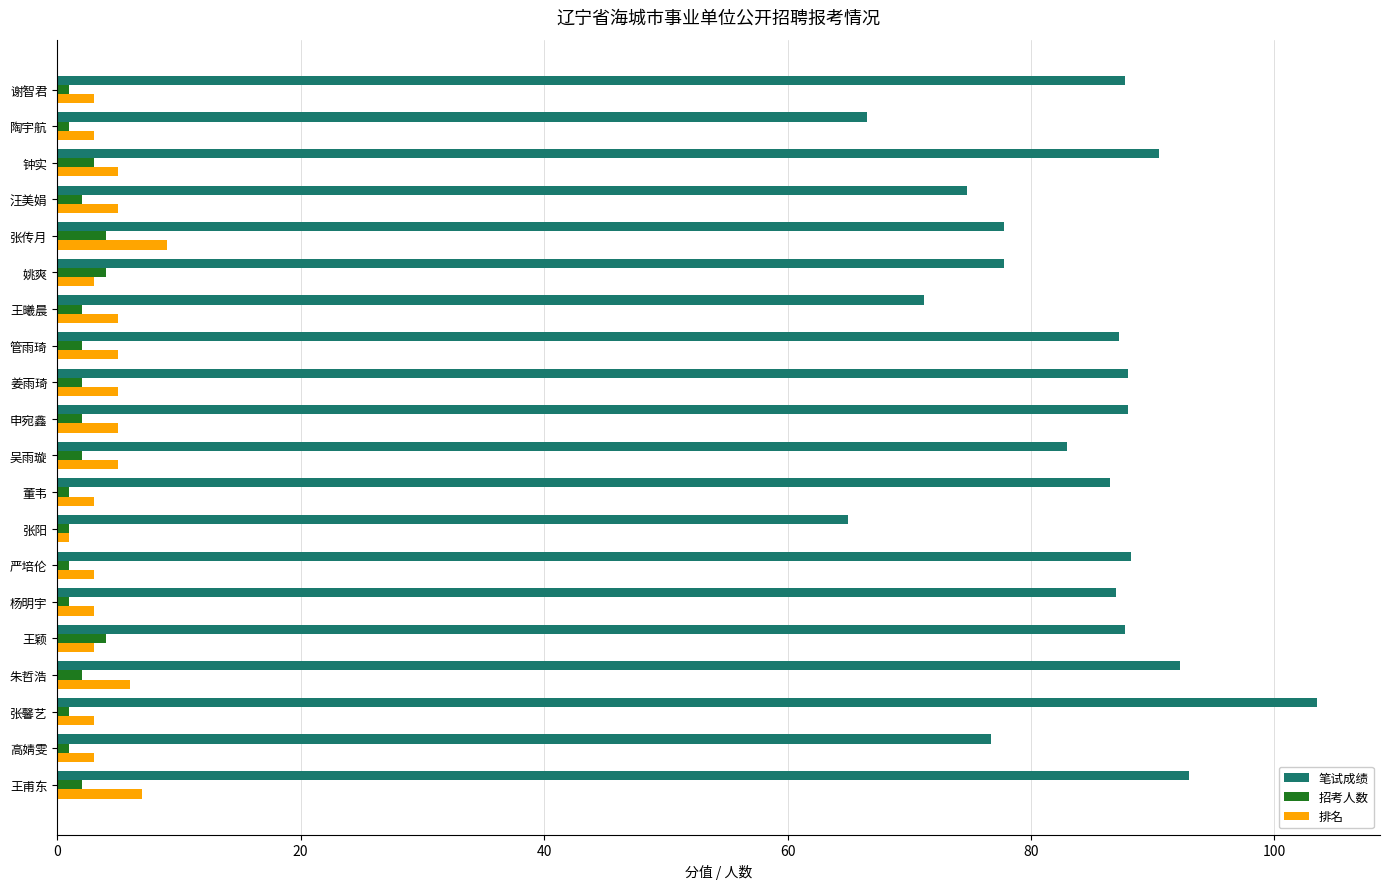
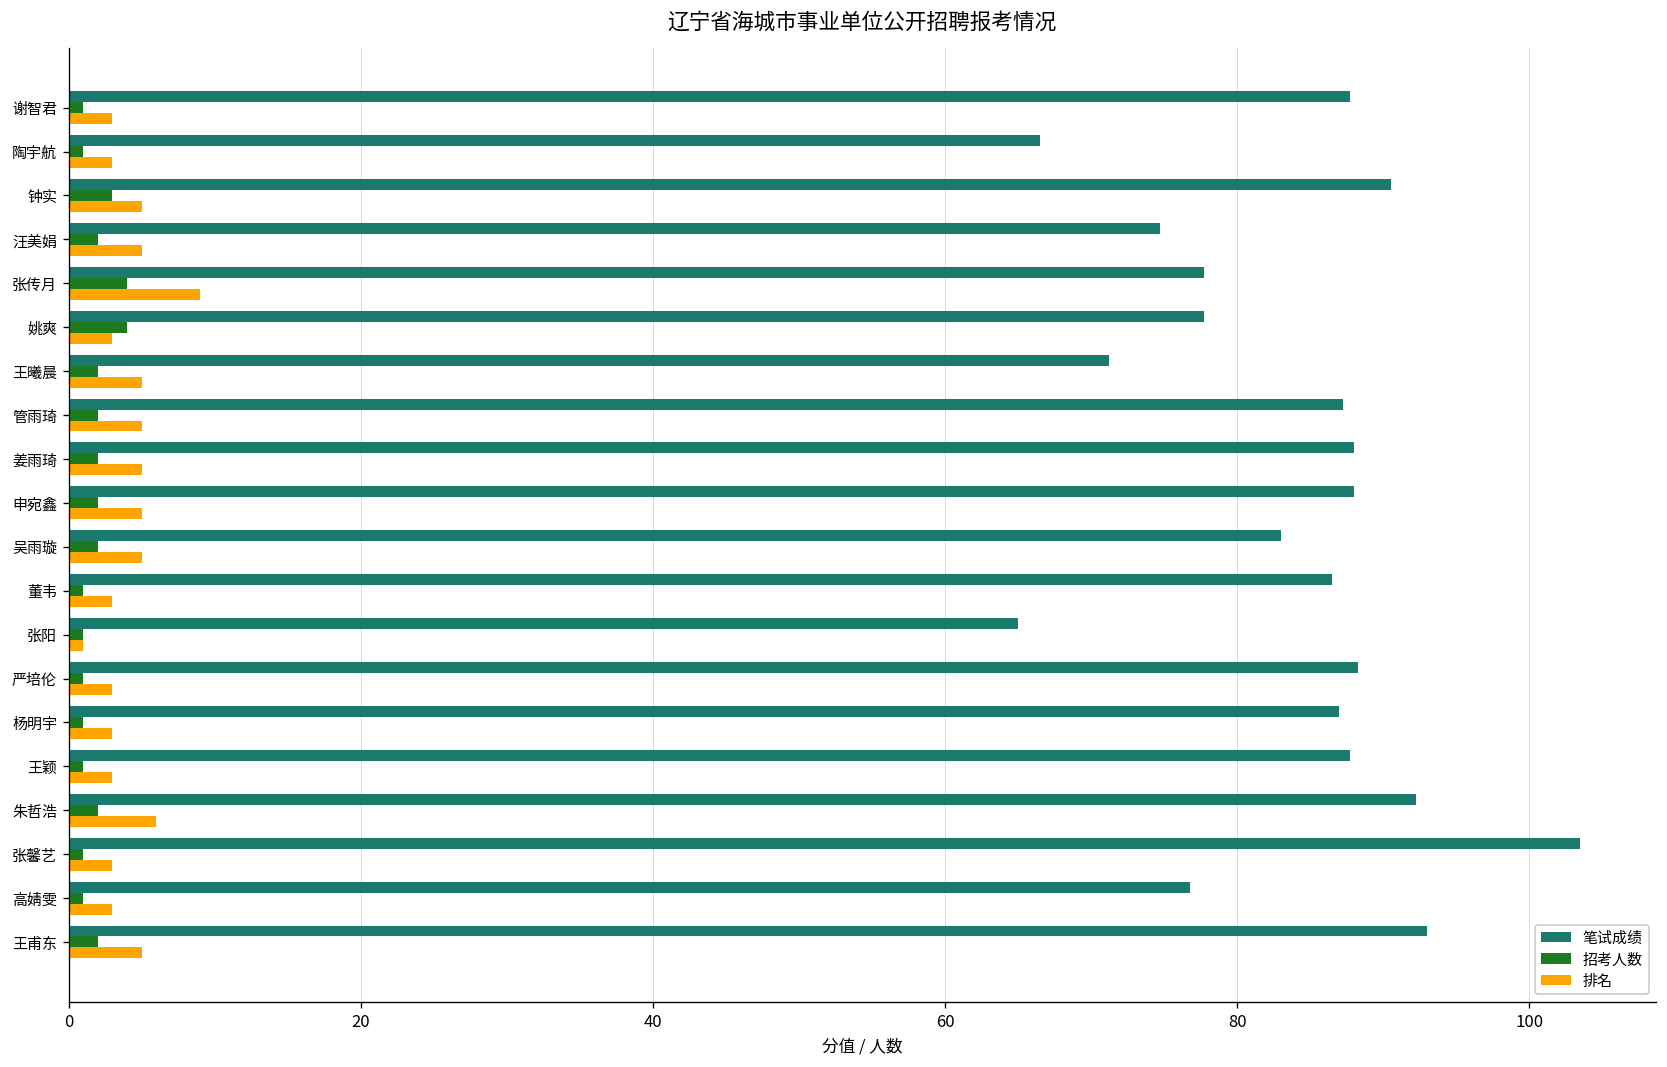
招考人数, 王颖: 4 -> 1
排名, 王甫东: 7 -> 5
